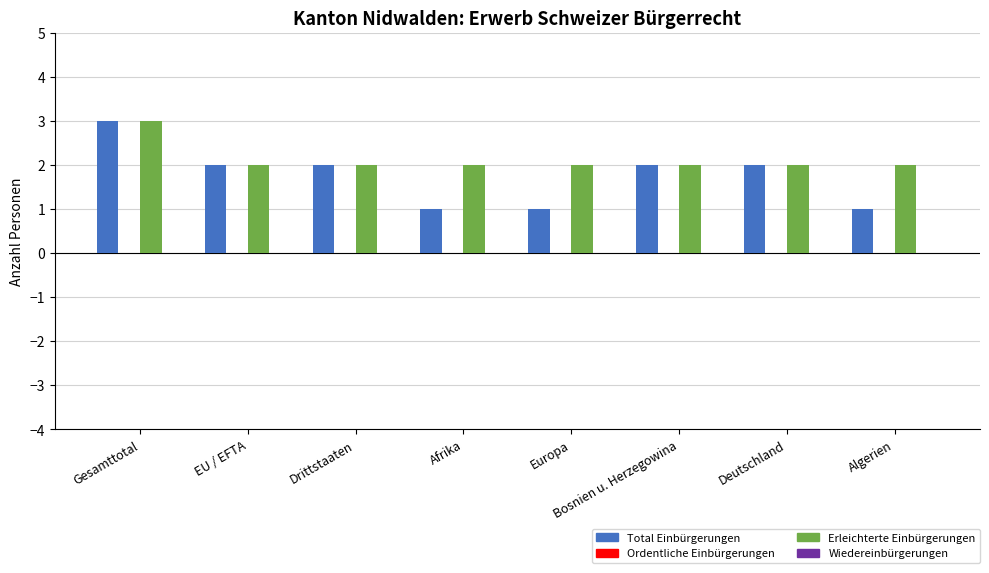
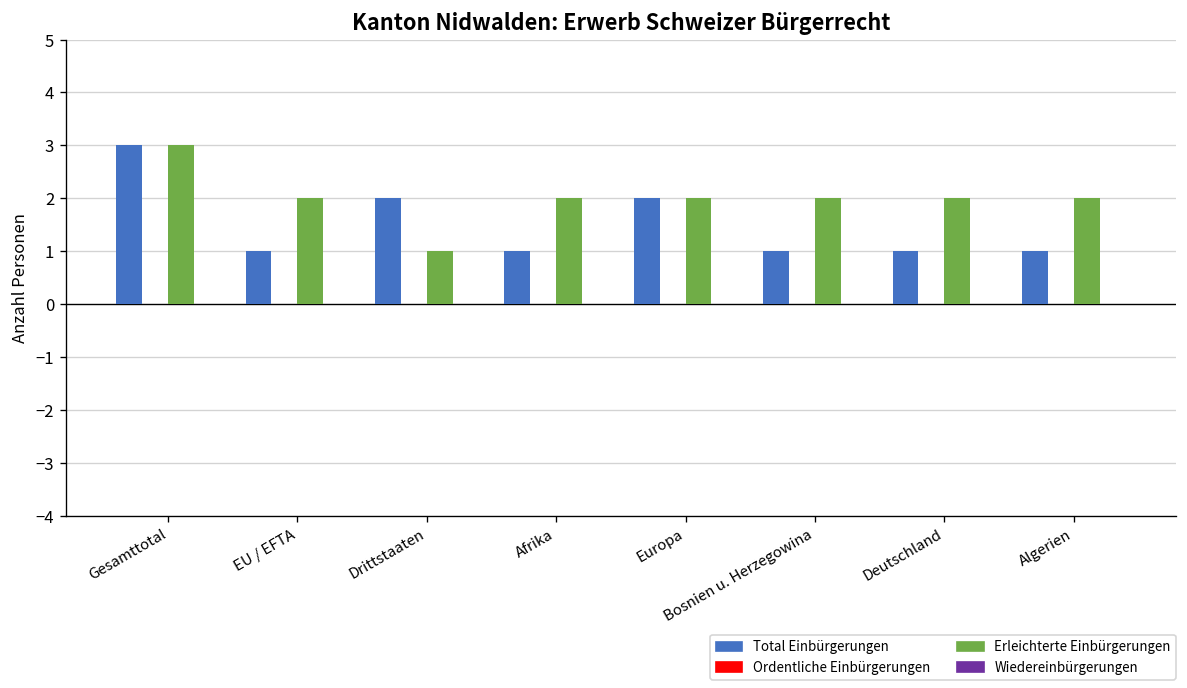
Total Einbürgerungen, EU / EFTA: 2 -> 1
Erleichterte Einbürgerungen, Drittstaaten: 2 -> 1
Total Einbürgerungen, Europa: 1 -> 2
Total Einbürgerungen, Bosnien u. Herzegowina: 2 -> 1
Total Einbürgerungen, Deutschland: 2 -> 1
